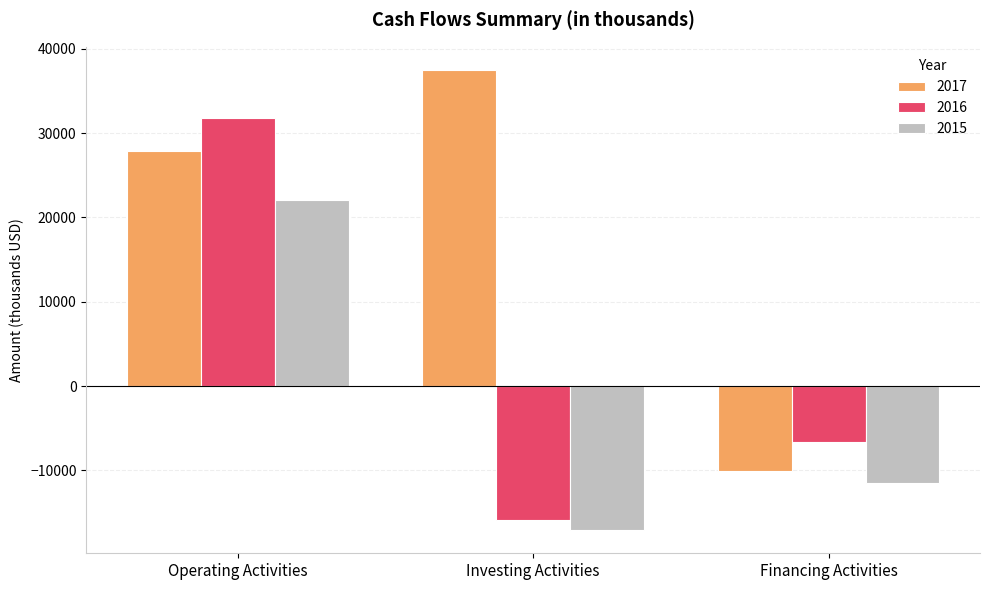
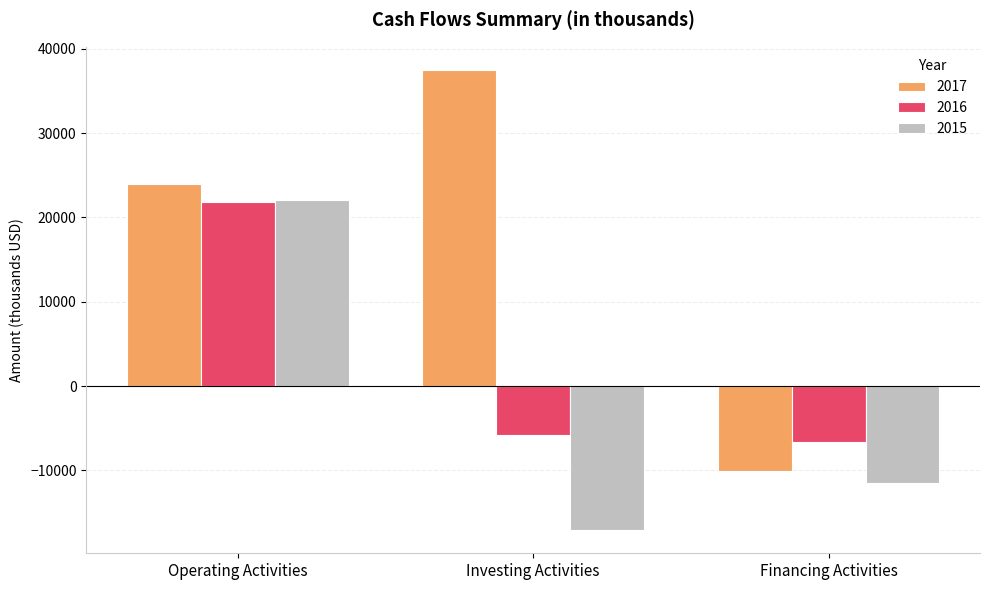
2017, Operating Activities: 28000 -> 24000
2016, Operating Activities: 32000 -> 22000
2016, Investing Activities: -16000 -> -6000
